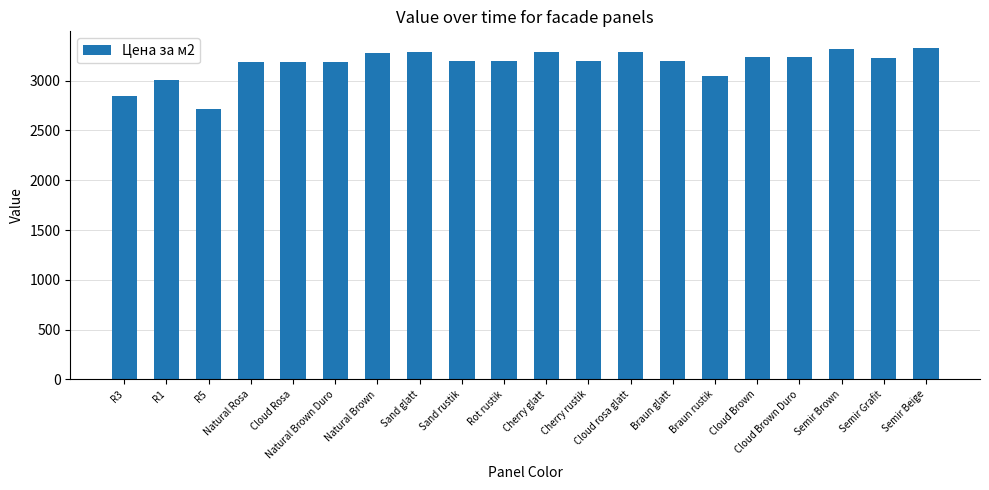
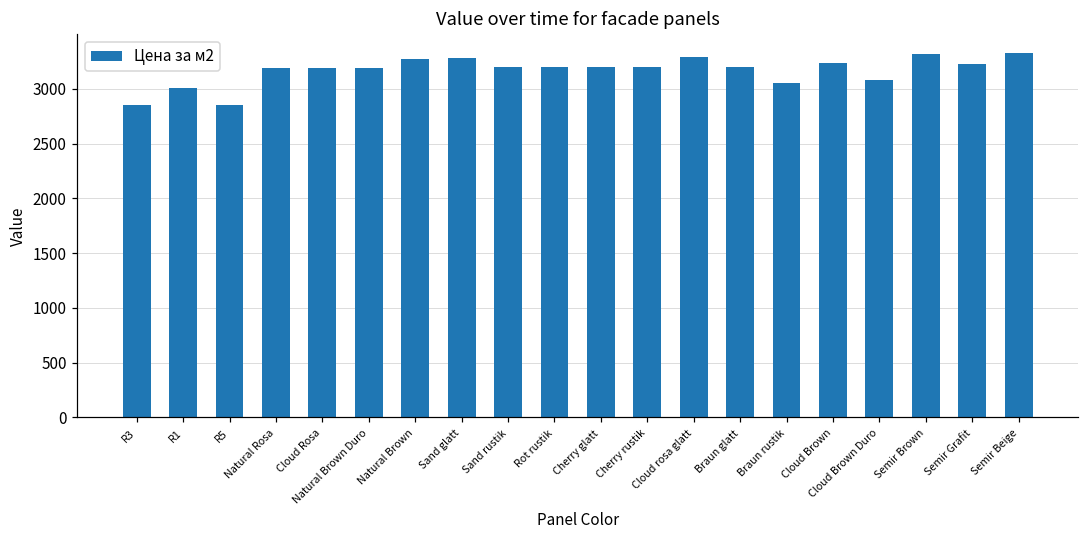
R5: 2700 -> 2900
Cherry glatt: 3300 -> 3200
Cloud Brown Duro: 3200 -> 3100
